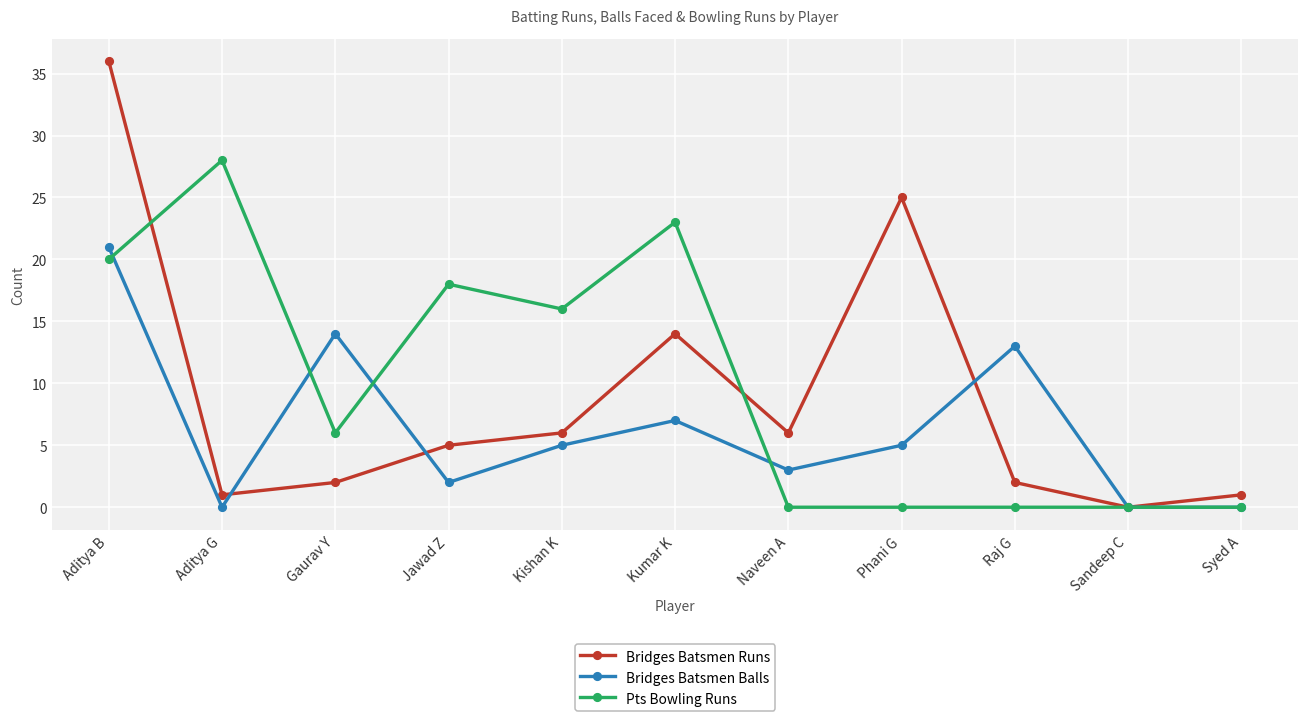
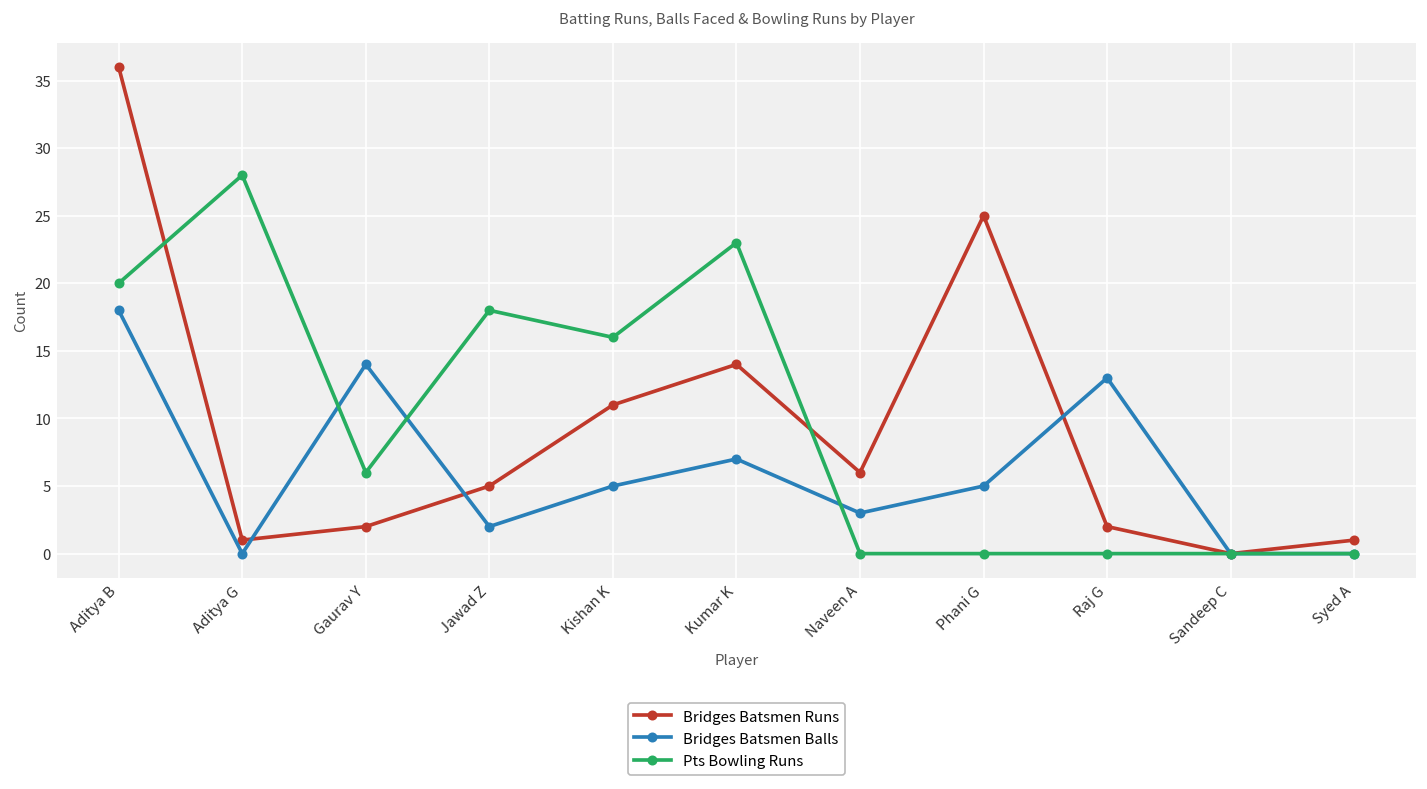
Bridges Batsmen Balls, Aditya B: 21 -> 18
Bridges Batsmen Runs, Kishan K: 6 -> 11
